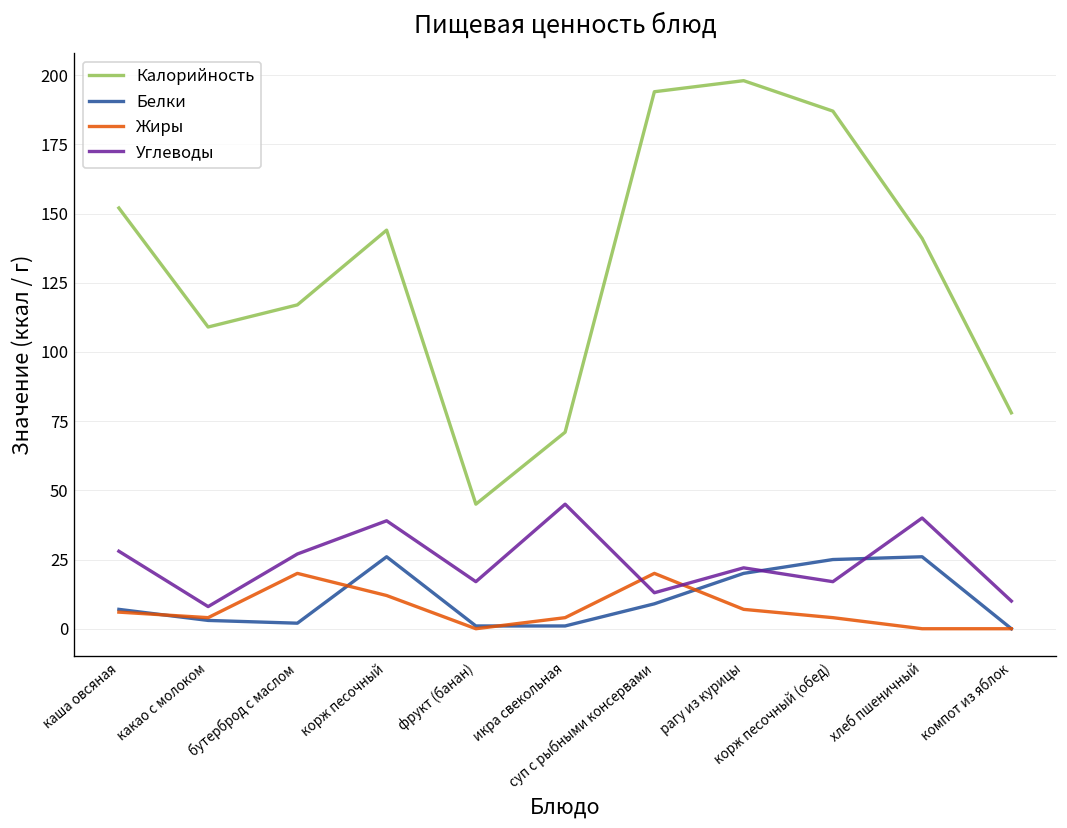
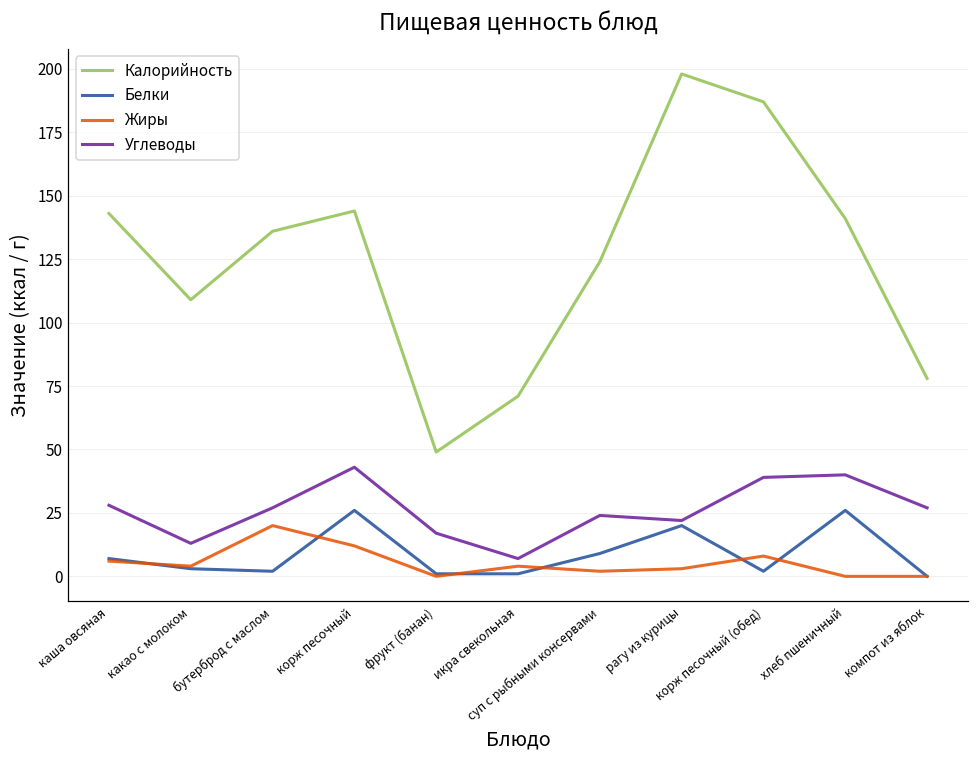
Калорийность, каша овсяная: 152 -> 143
Углеводы, какао с молоком: 8 -> 13
Калорийность, бутерброд с маслом: 117 -> 136
Углеводы, корж песочный: 39 -> 43
Калорийность, фрукт (банан): 45 -> 49
Углеводы, икра свекольная: 45 -> 7
Калорийность, суп с рыбными консервами: 194 -> 124
Жиры, суп с рыбными консервами: 20 -> 2
Углеводы, суп с рыбными консервами: 13 -> 24
Жиры, рагу из курицы: 7 -> 3
Белки, корж песочный (обед): 25 -> 2
Жиры, корж песочный (обед): 4 -> 8
Углеводы, корж песочный (обед): 17 -> 39
Углеводы, компот из яблок: 10 -> 27
